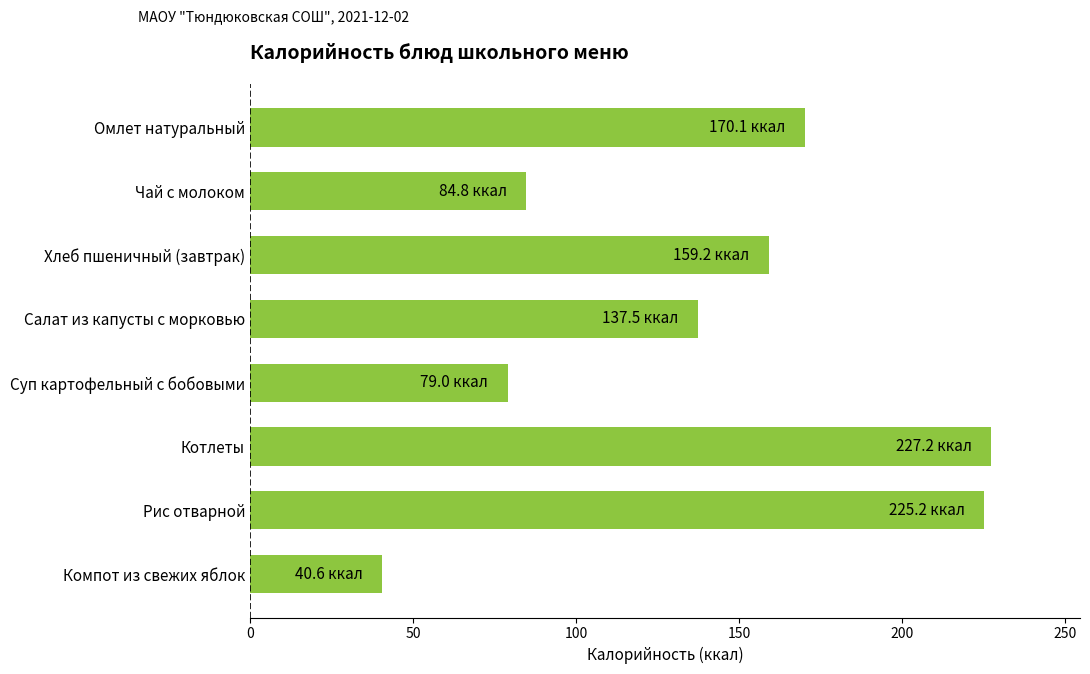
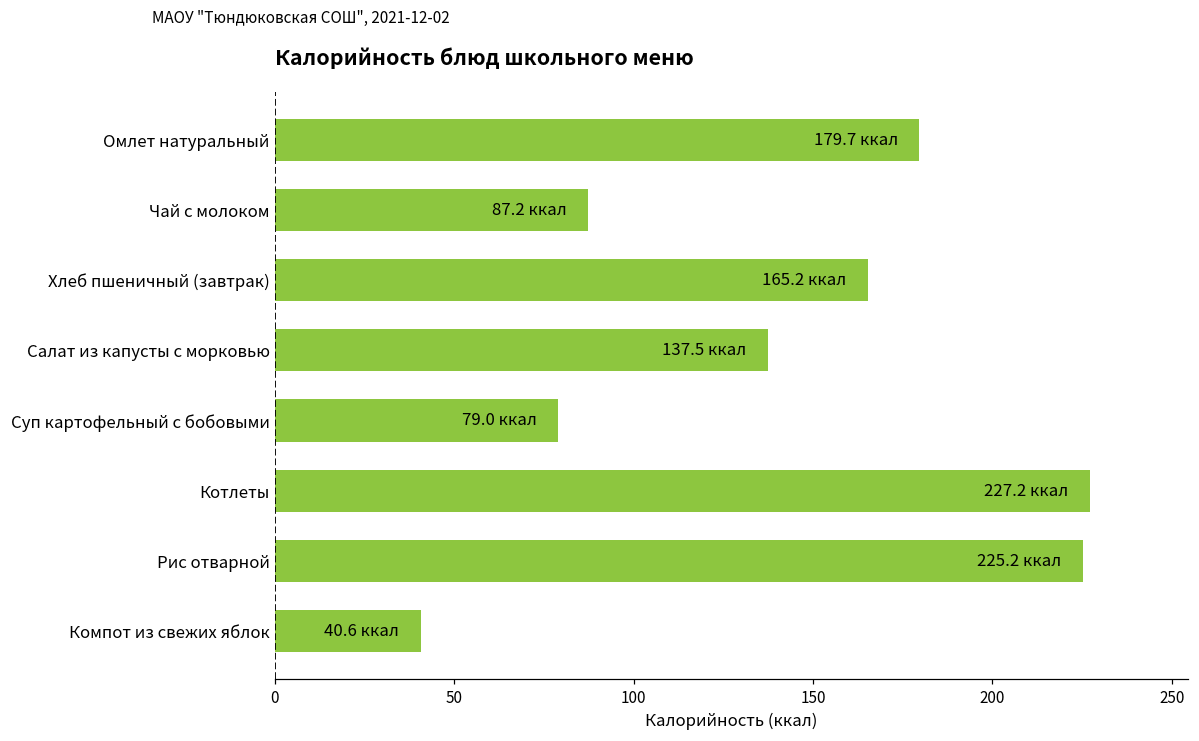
Омлет натуральный: 170.1 -> 179.7
Чай с молоком: 84.8 -> 87.2
Хлеб пшеничный (завтрак): 159.2 -> 165.2
